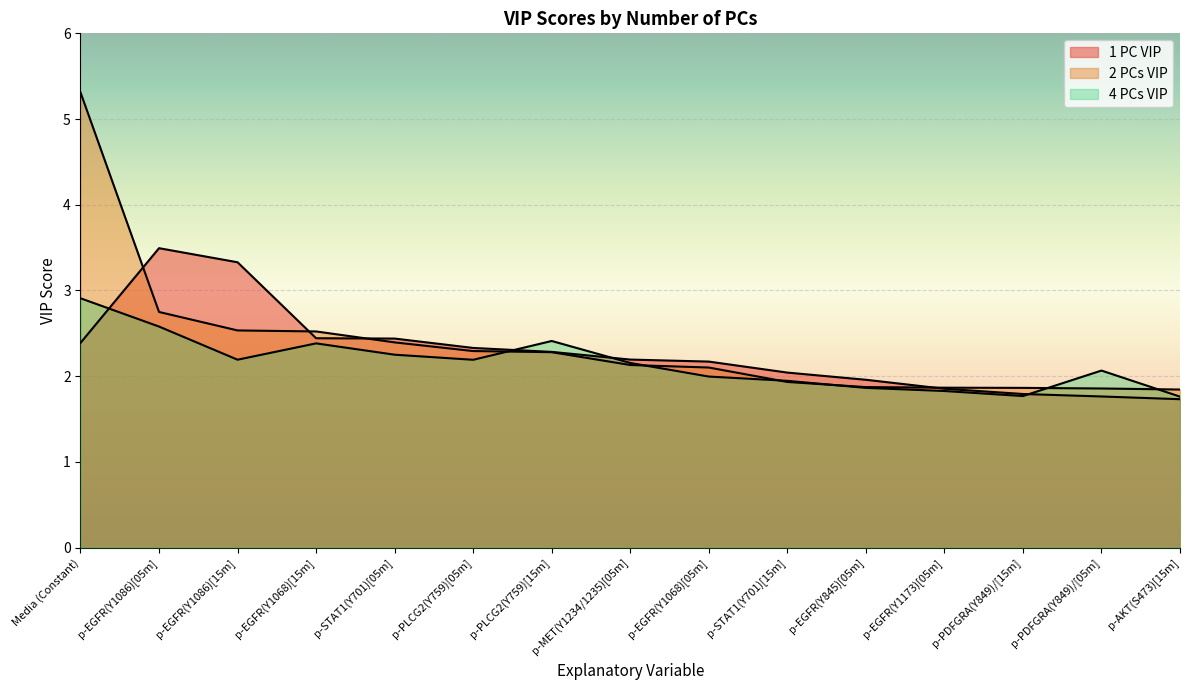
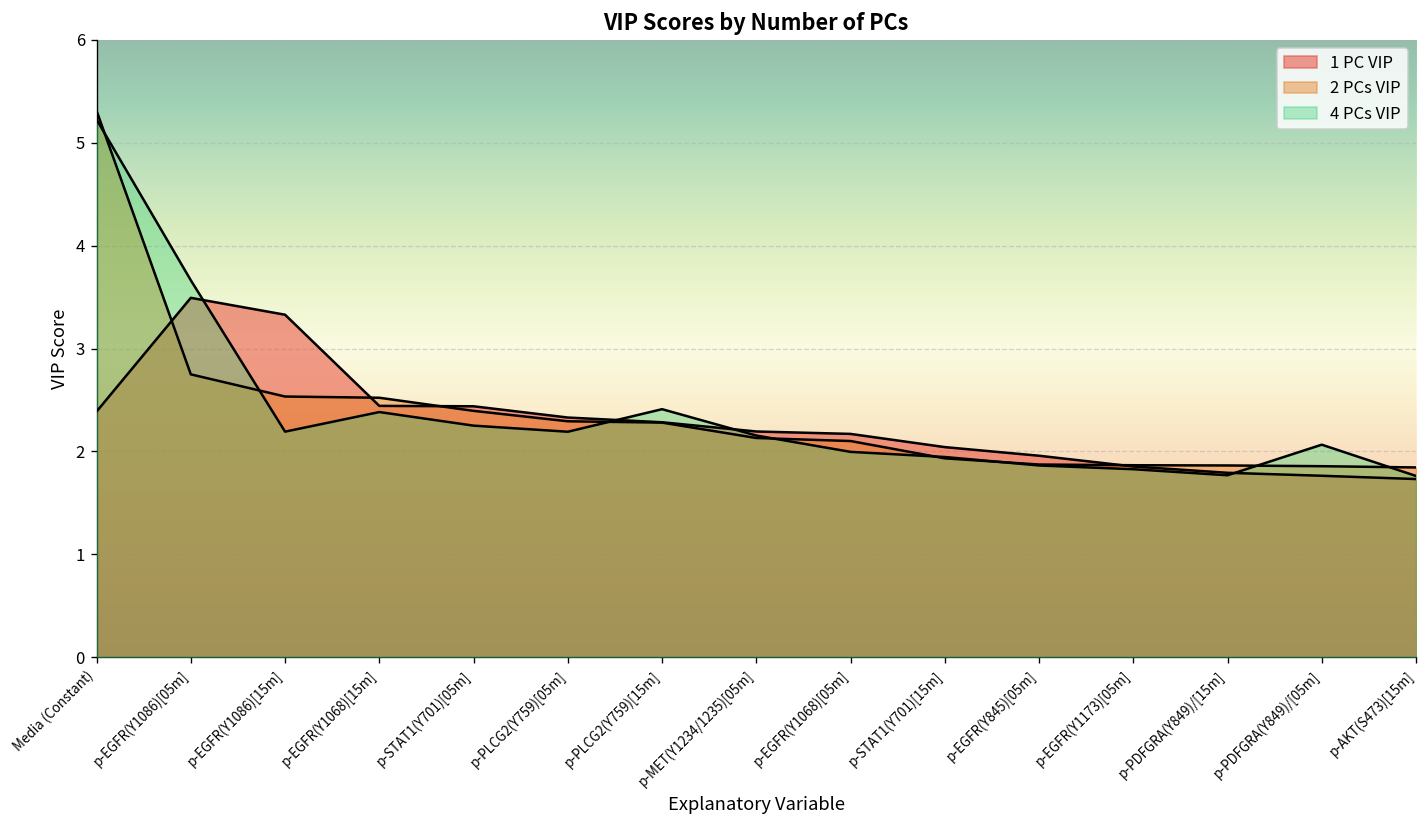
4 PCs VIP, Media (Constant): 2.9 -> 5.2
4 PCs VIP, p-EGFR(Y1086)[05m]: 2.6 -> 3.7
